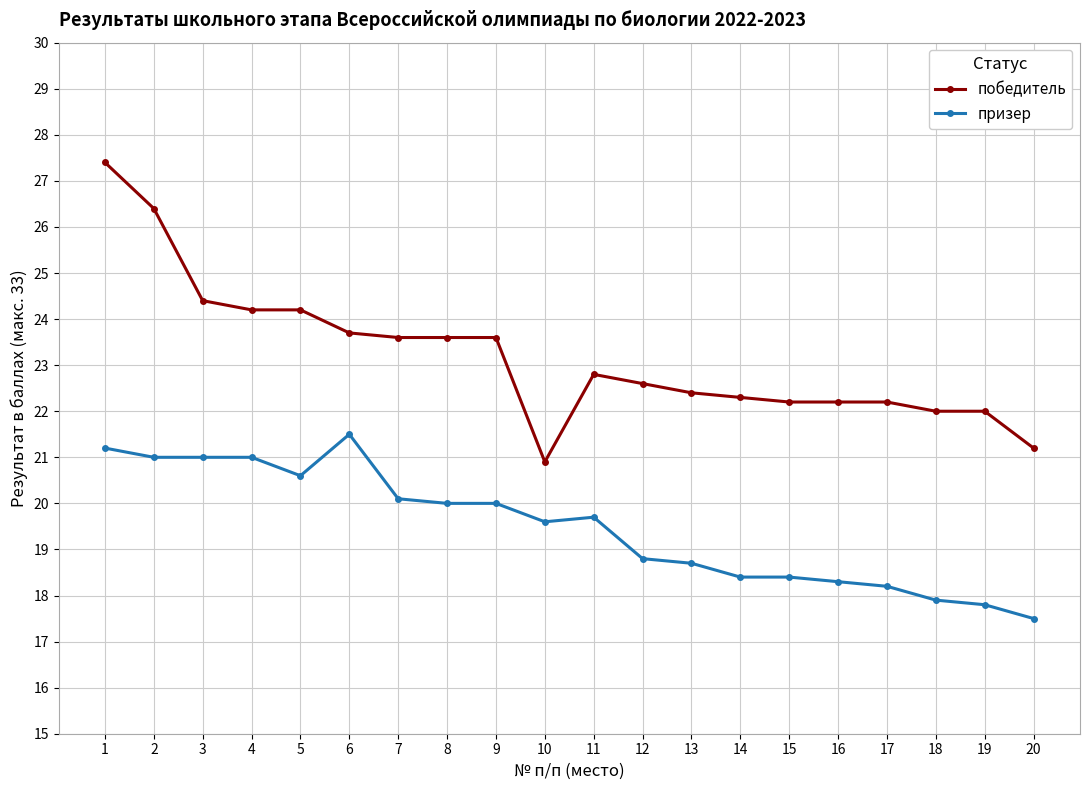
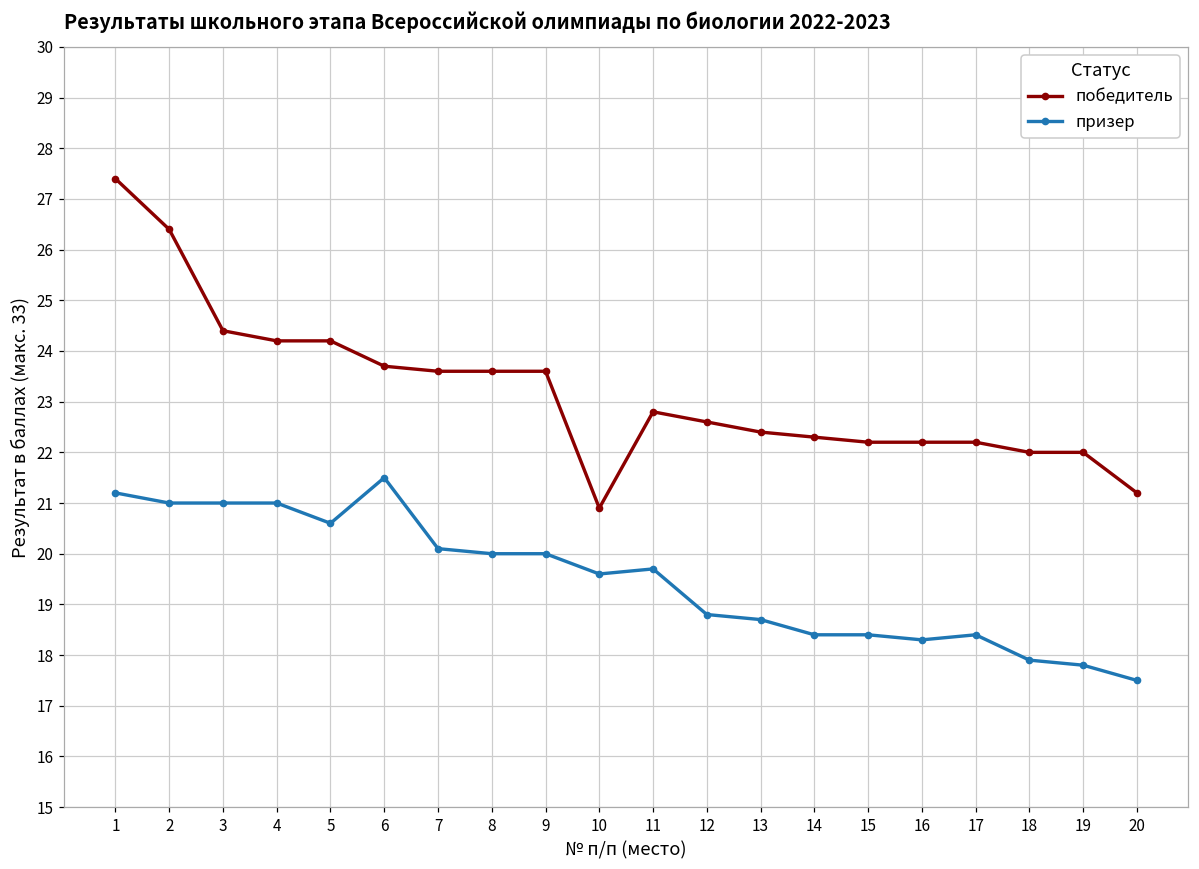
призер, 17: 18.2 -> 18.4
